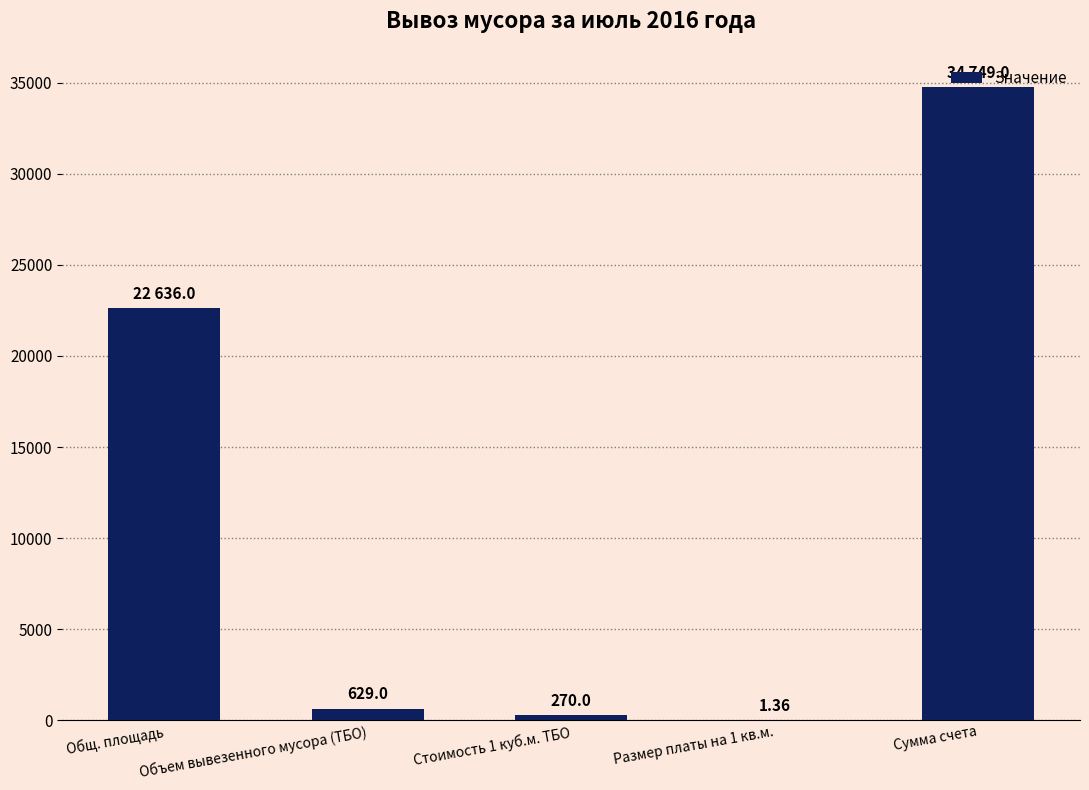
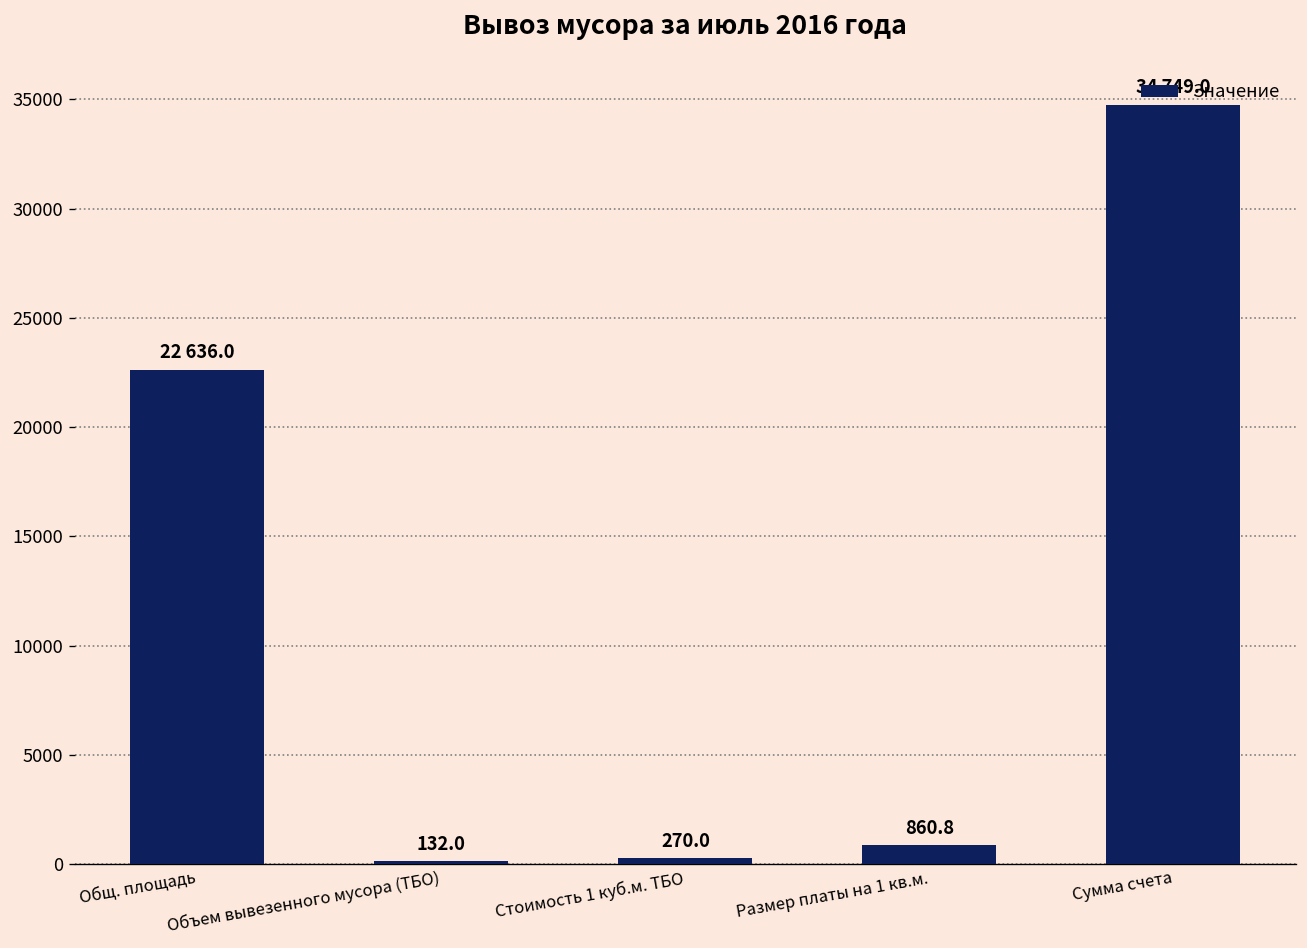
Объем вывезенного мусора (ТБО): 629.0 -> 132.0
Размер платы на 1 кв.м.: 1.36 -> 860.8
